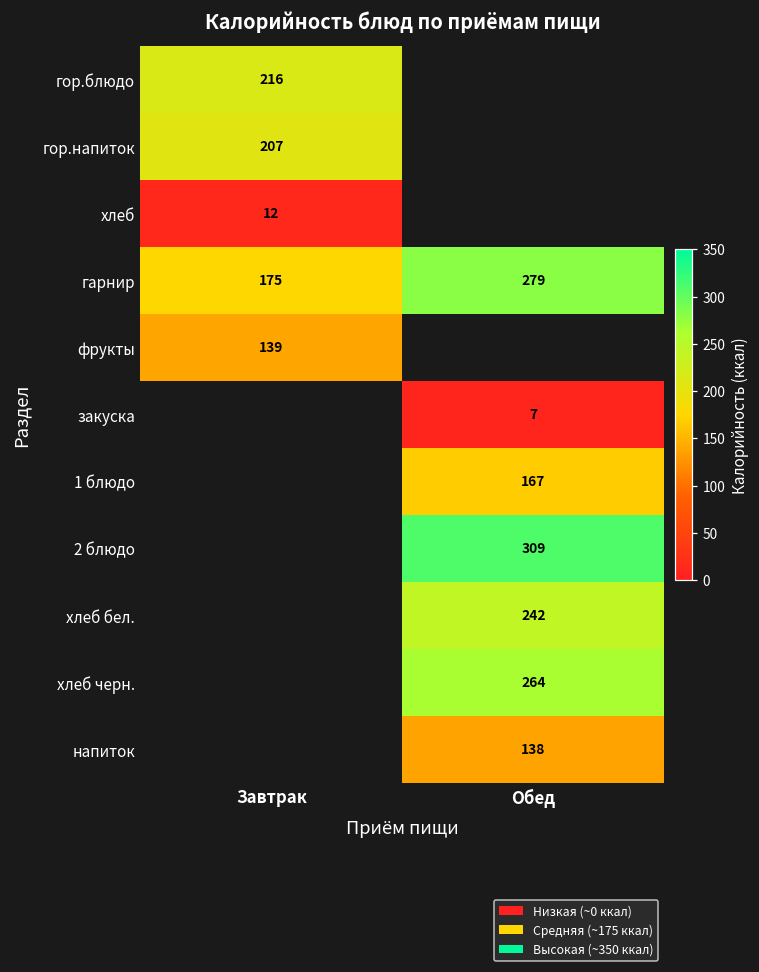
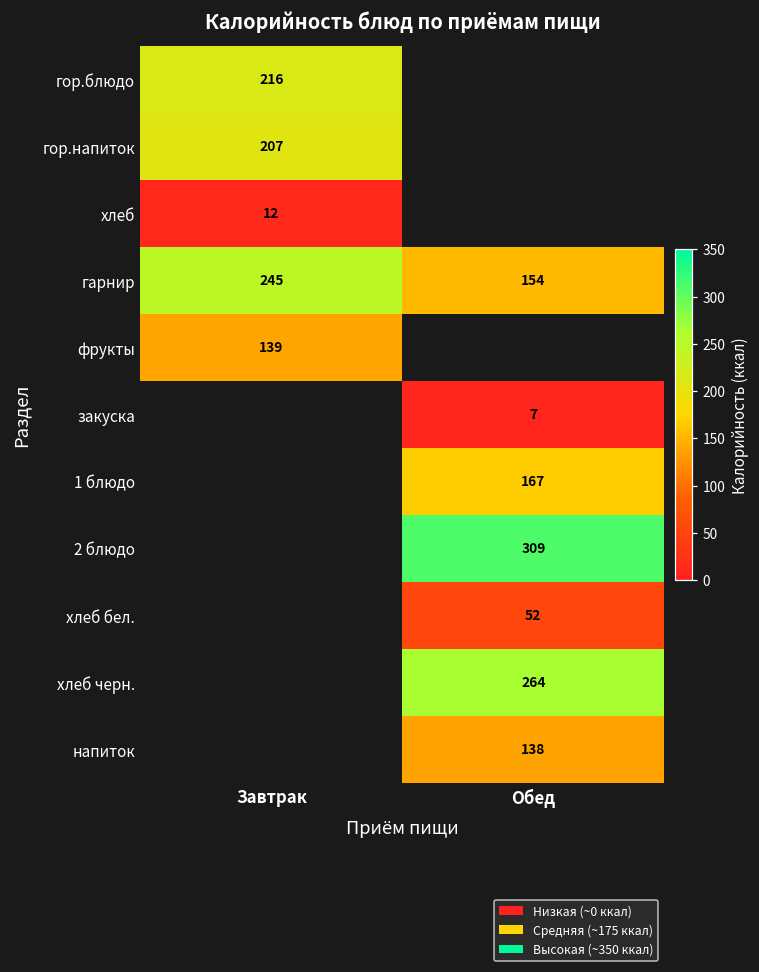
гарнир, Завтрак: 175 -> 245
гарнир, Обед: 279 -> 154
хлеб бел., Обед: 242 -> 52
